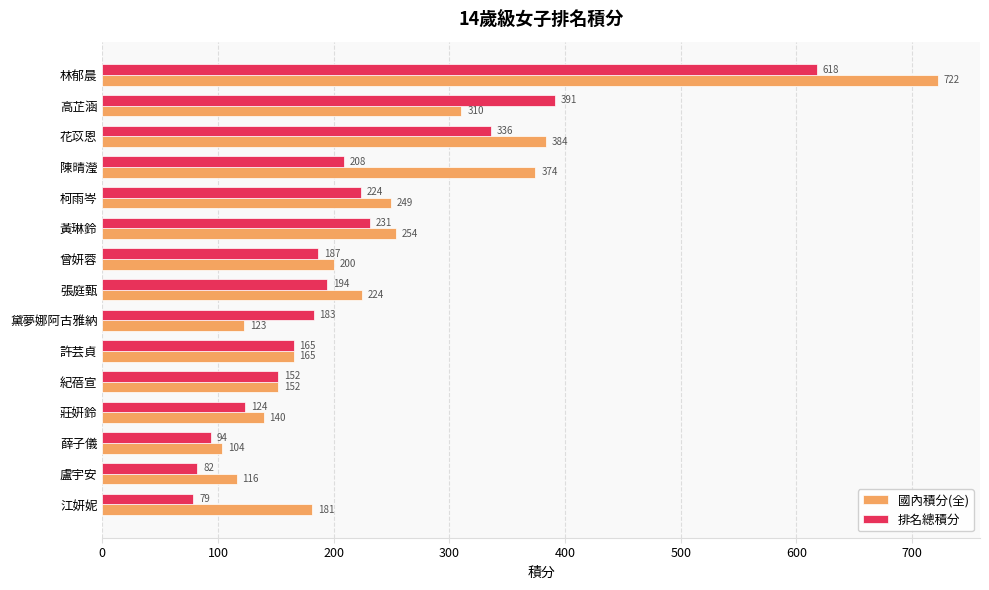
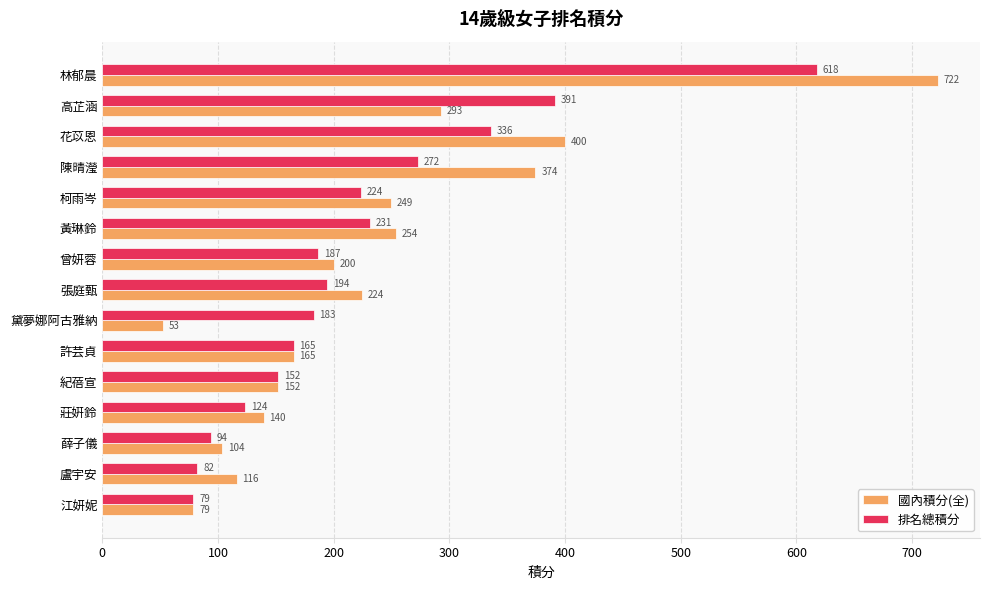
國內積分(全), 高芷涵: 310 -> 293
國內積分(全), 花苡恩: 384 -> 400
排名總積分, 陳晴瀅: 208 -> 272
國內積分(全), 黛夢娜阿古雅納: 123 -> 53
國內積分(全), 江妍妮: 181 -> 79
